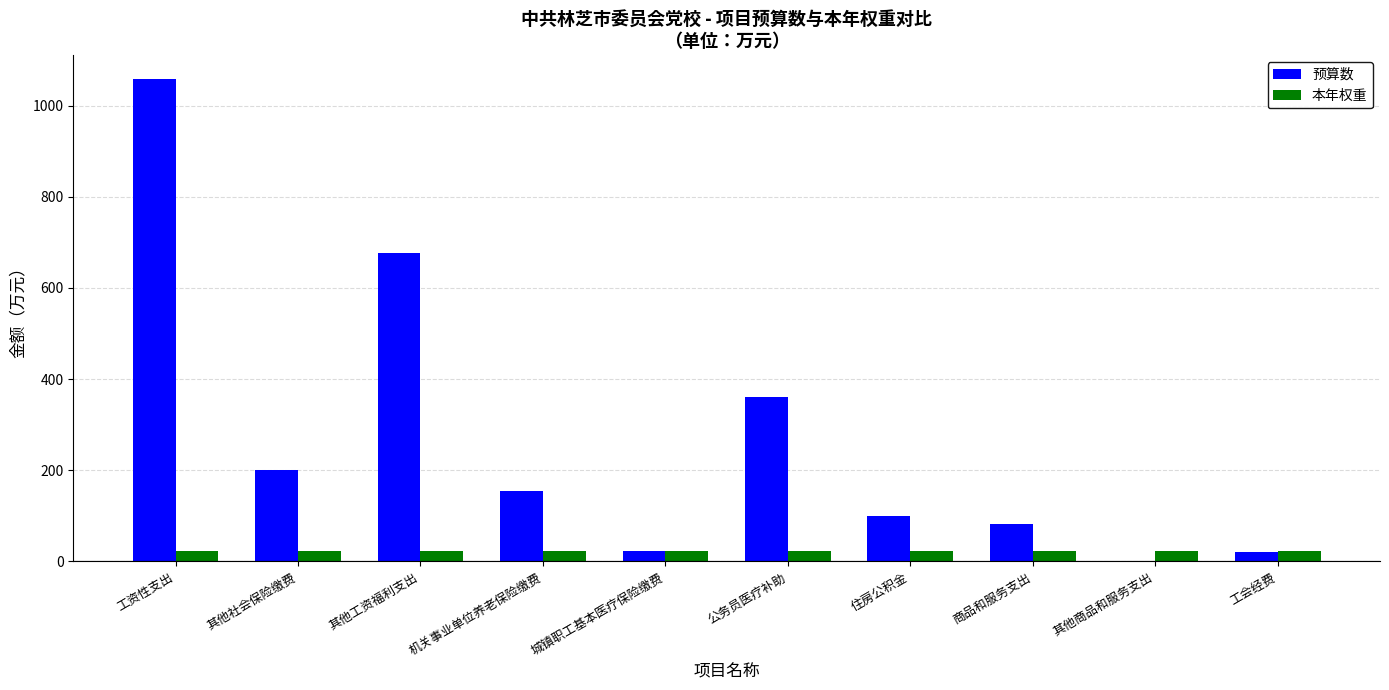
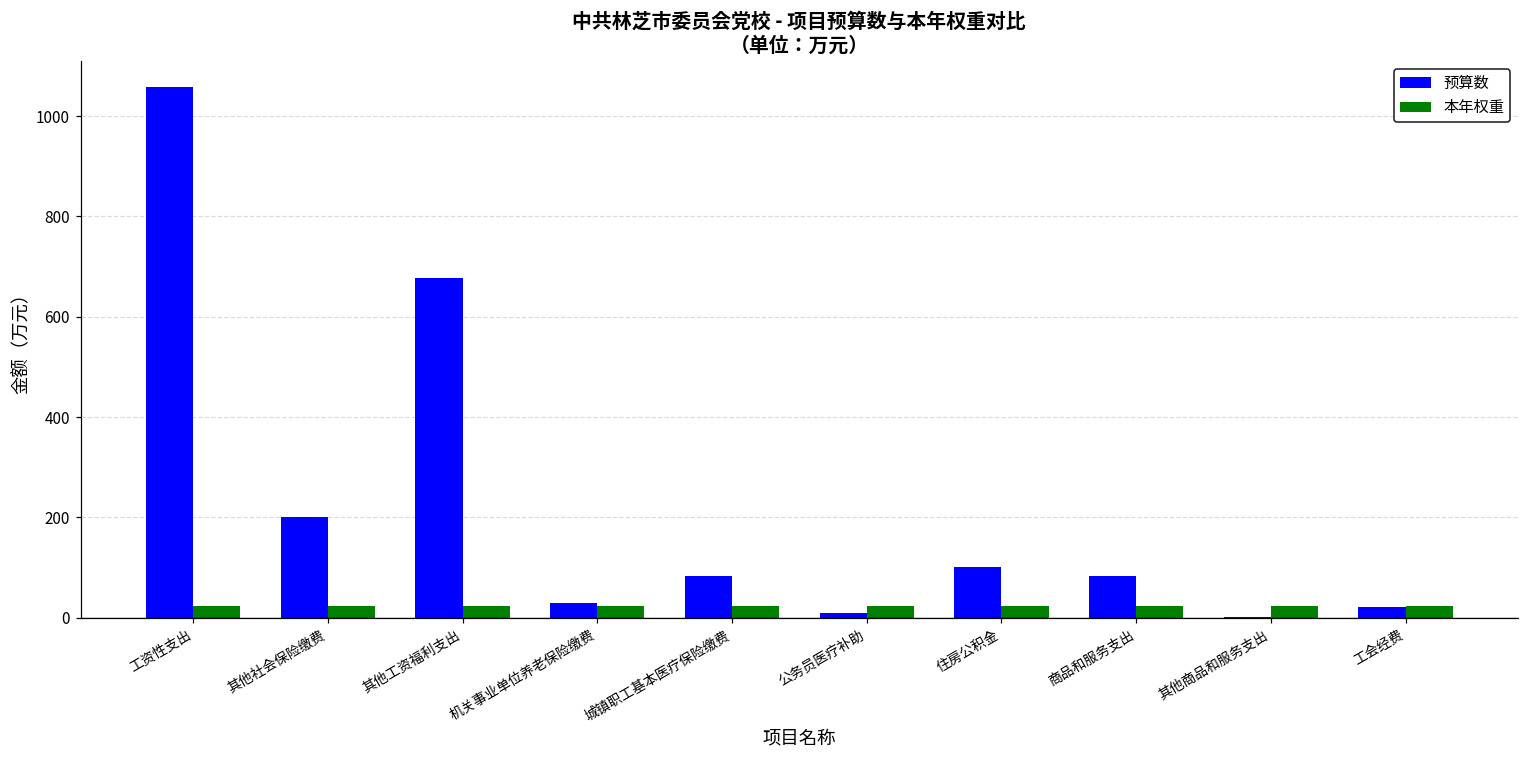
预算数, 机关事业单位养老保险缴费: 150 -> 30
预算数, 城镇职工基本医疗保险缴费: 20 -> 80
预算数, 公务员医疗补助: 360 -> 10
